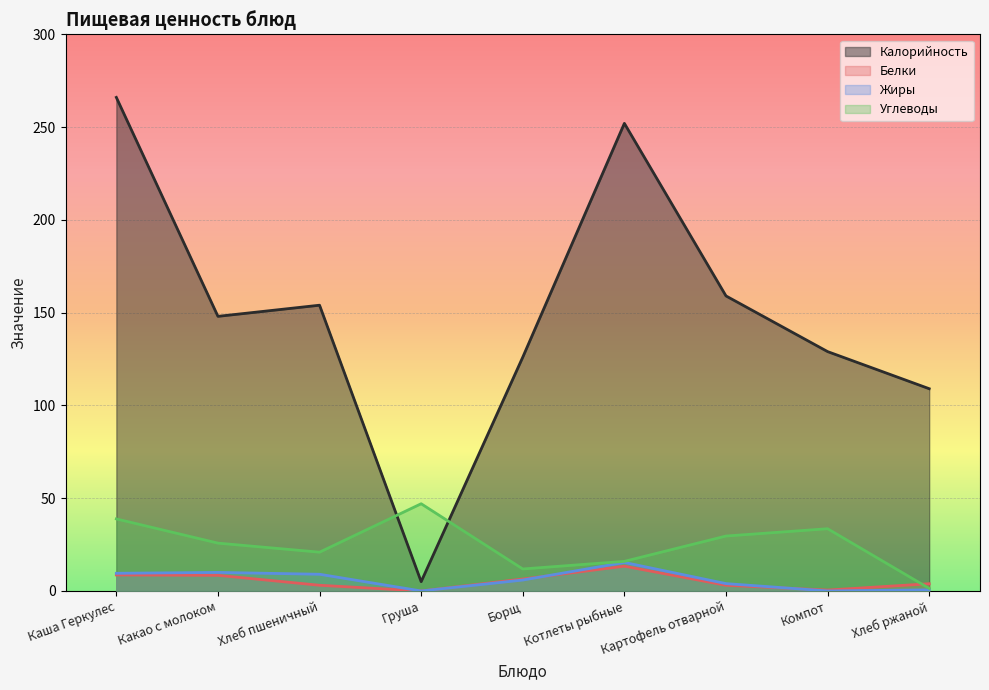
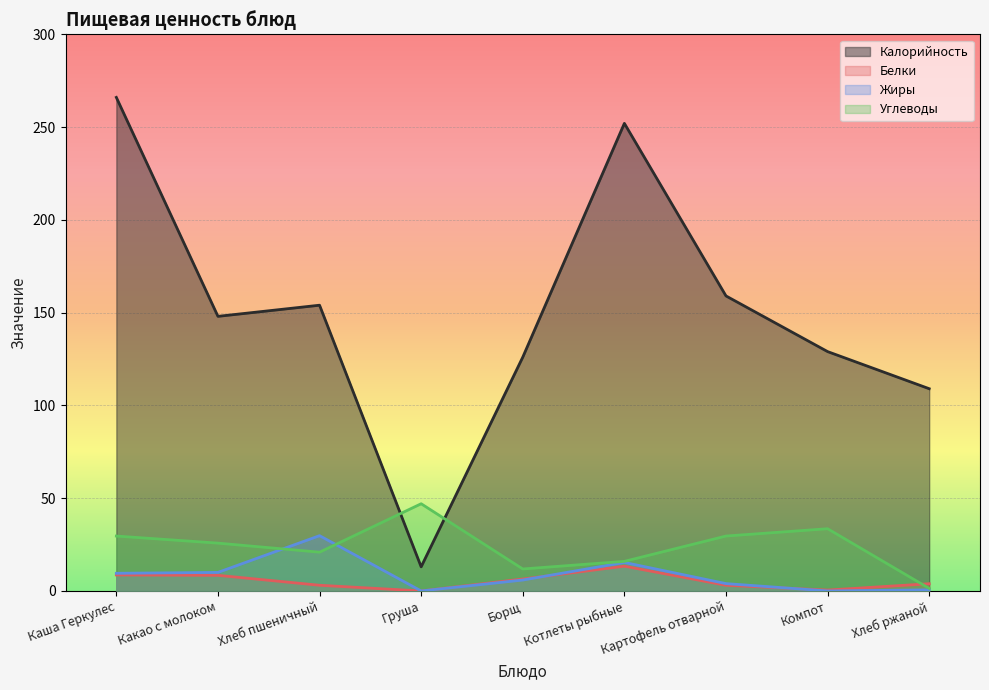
Углеводы, Каша Геркулес: 39 -> 30
Жиры, Хлеб пшеничный: 9 -> 30
Калорийность, Груша: 5 -> 13
